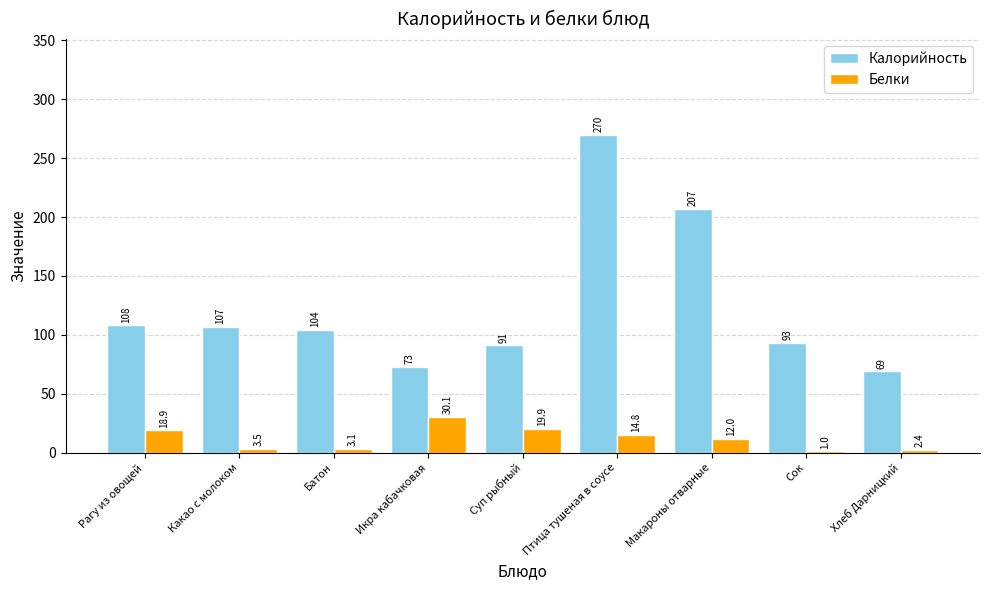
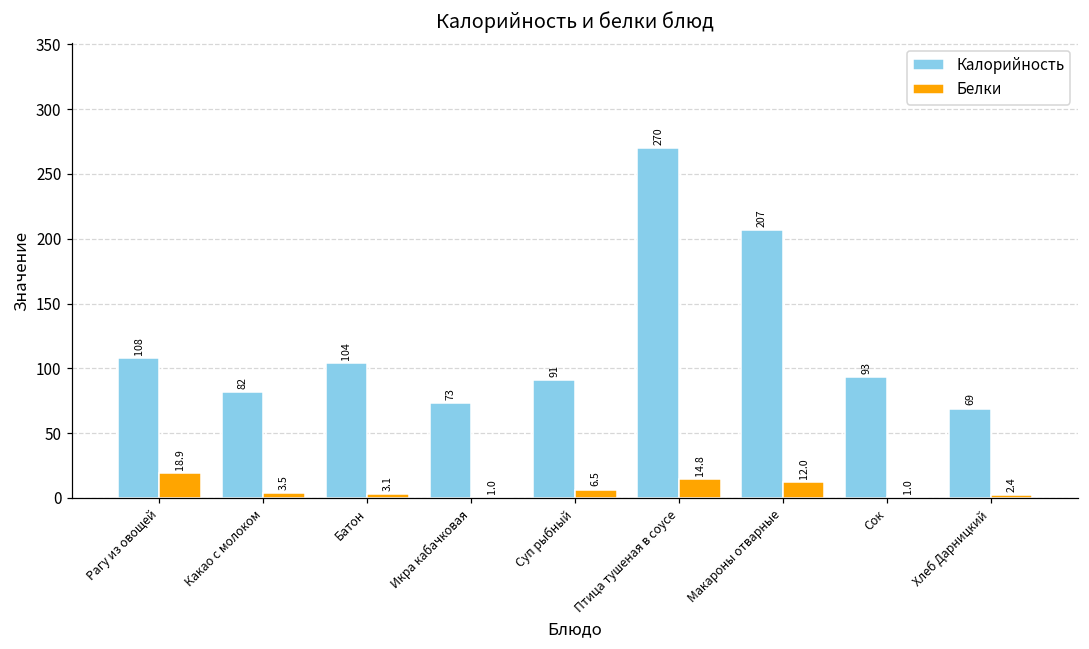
Калорийность, Какао с молоком: 107 -> 82
Белки, Икра кабачковая: 30.1 -> 1.0
Белки, Суп рыбный: 19.9 -> 6.5
